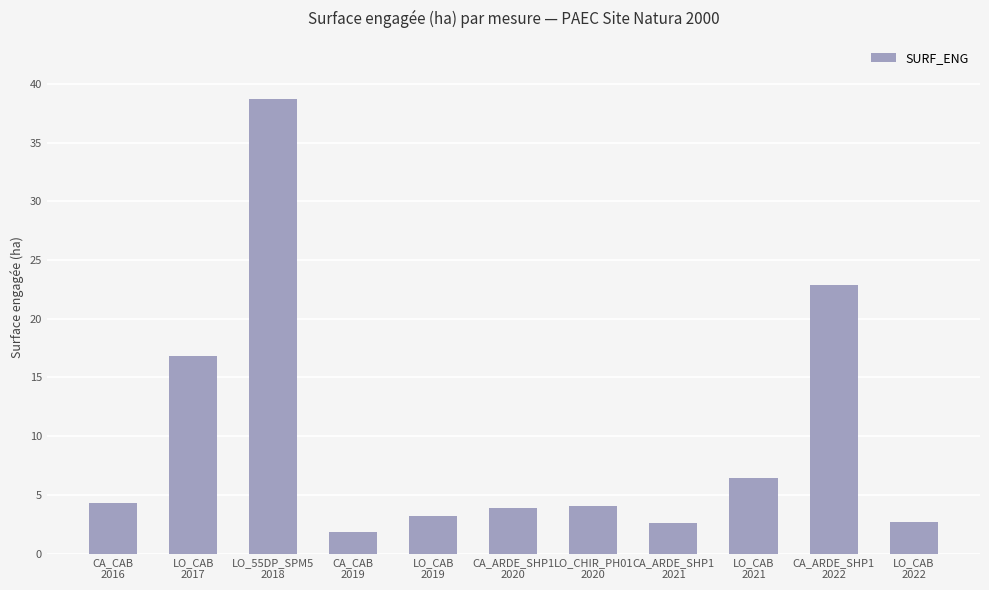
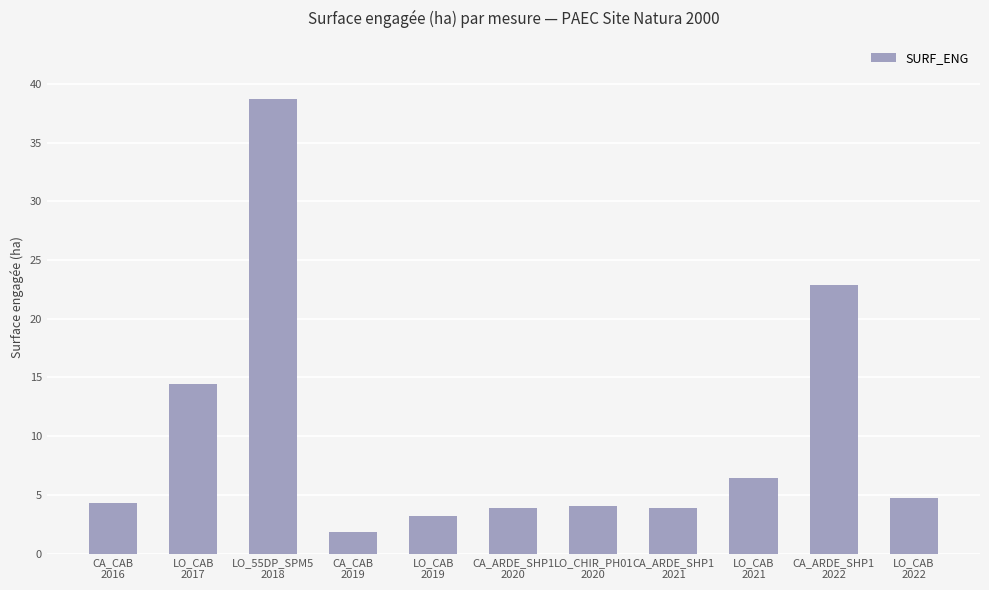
LO_CAB 2017: 16.9 -> 14.4
CA_ARDE_SHP1 2021: 2.6 -> 3.9
LO_CAB 2022: 2.7 -> 4.8
